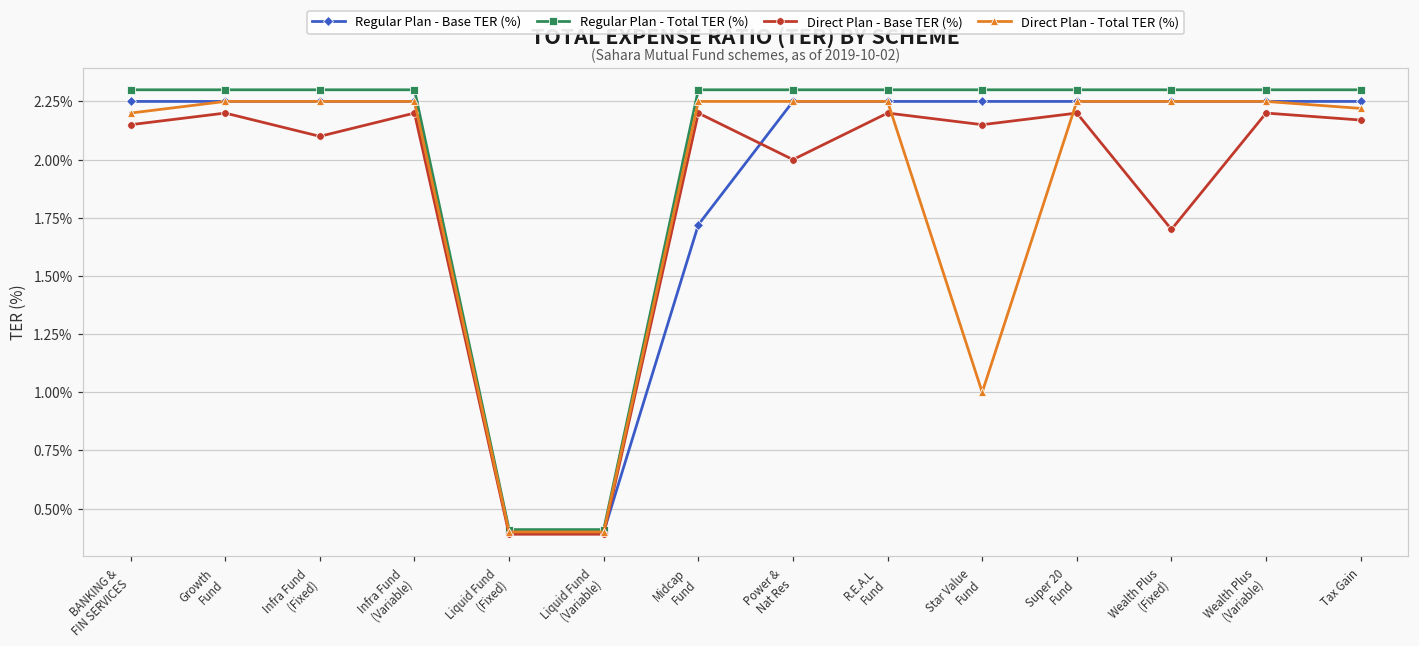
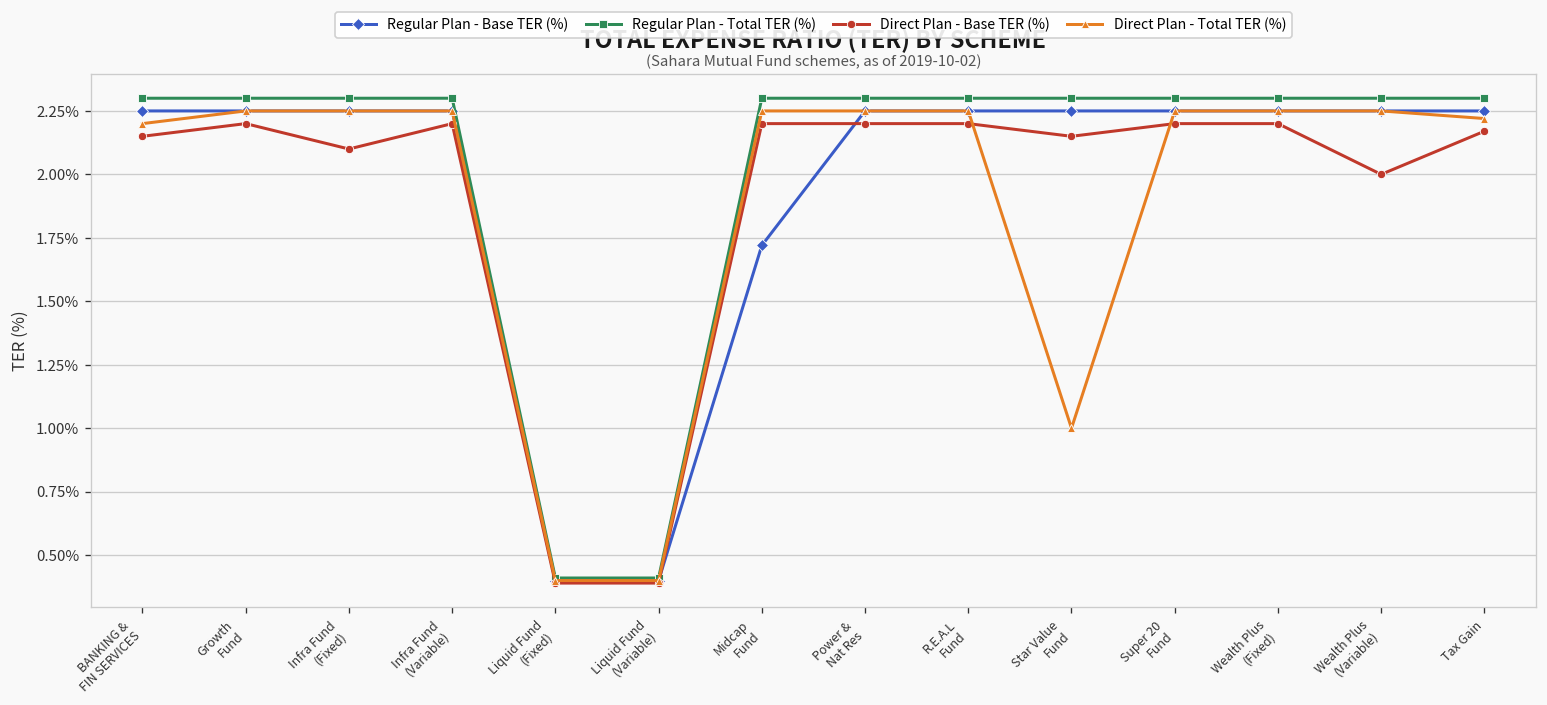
Direct Plan - Base TER (%), Power & Nat Res: 2.0% -> 2.2%
Direct Plan - Base TER (%), Wealth Plus (Fixed): 1.7% -> 2.2%
Direct Plan - Base TER (%), Wealth Plus (Variable): 2.2% -> 2.0%
